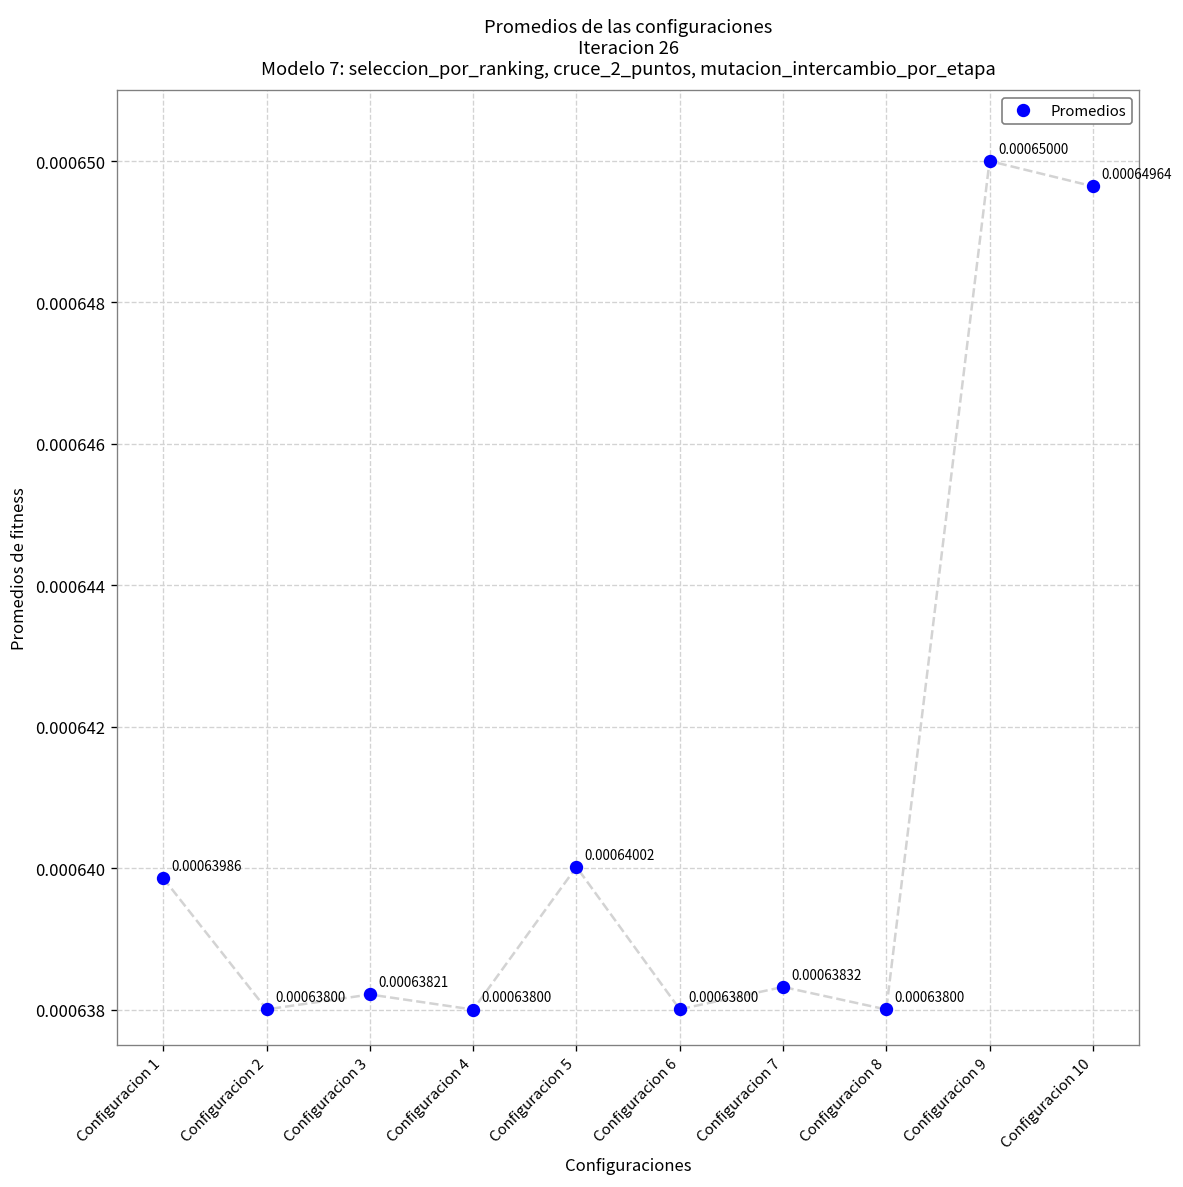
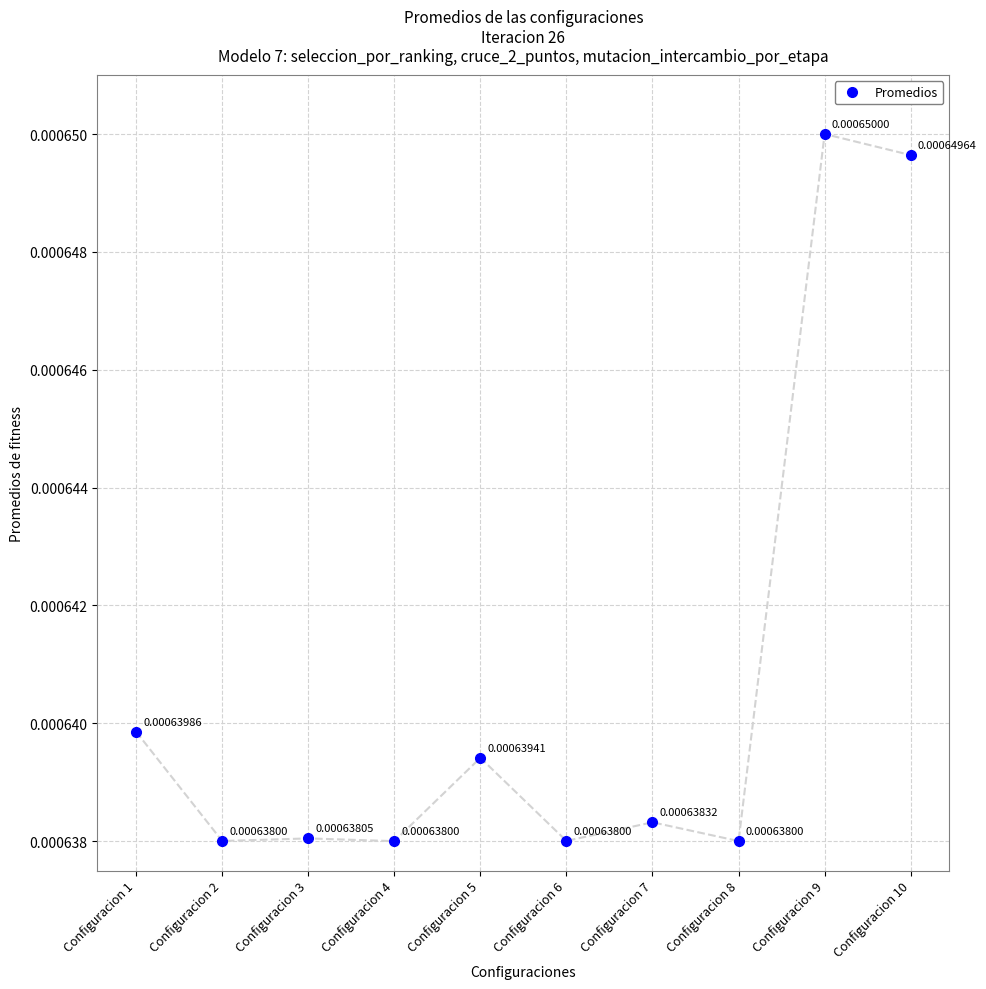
Configuracion 3: 0.00063821 -> 0.00063805
Configuracion 5: 0.00064002 -> 0.00063941
